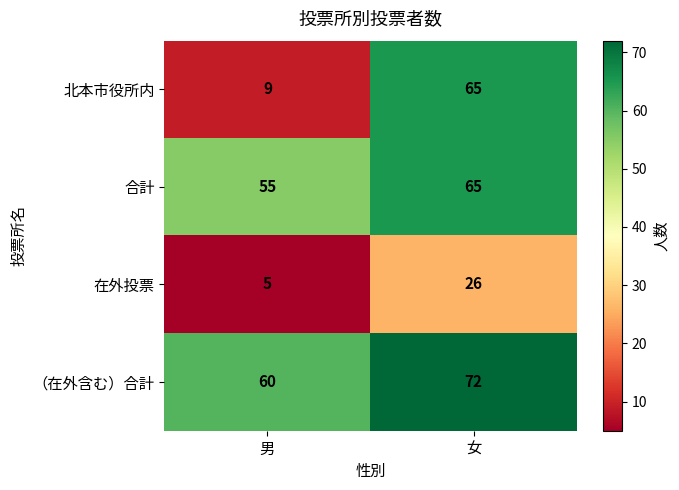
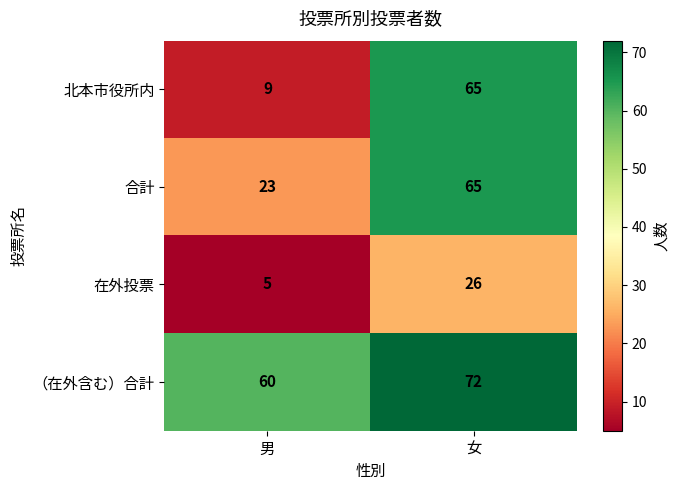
合計, 男: 55 -> 23
